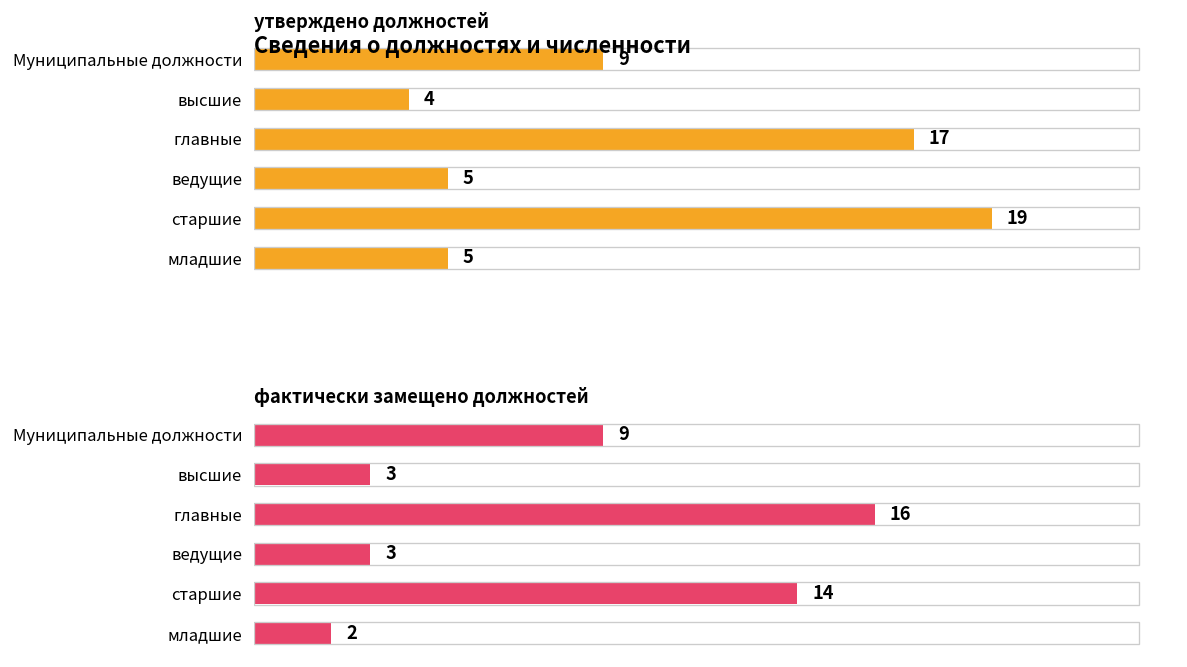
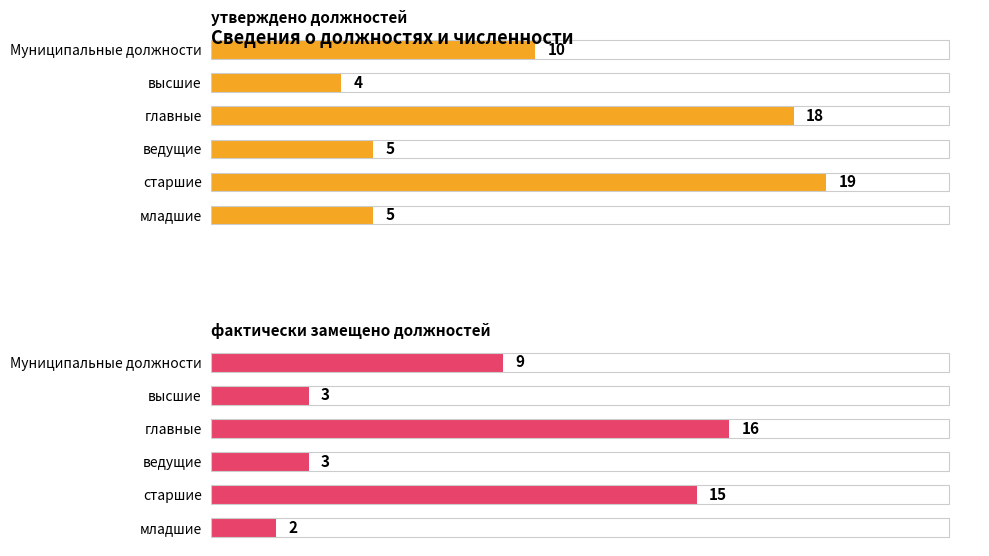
утверждено должностей, Муниципальные должности: 9 -> 10
утверждено должностей, главные: 17 -> 18
фактически замещено должностей, старшие: 14 -> 15
